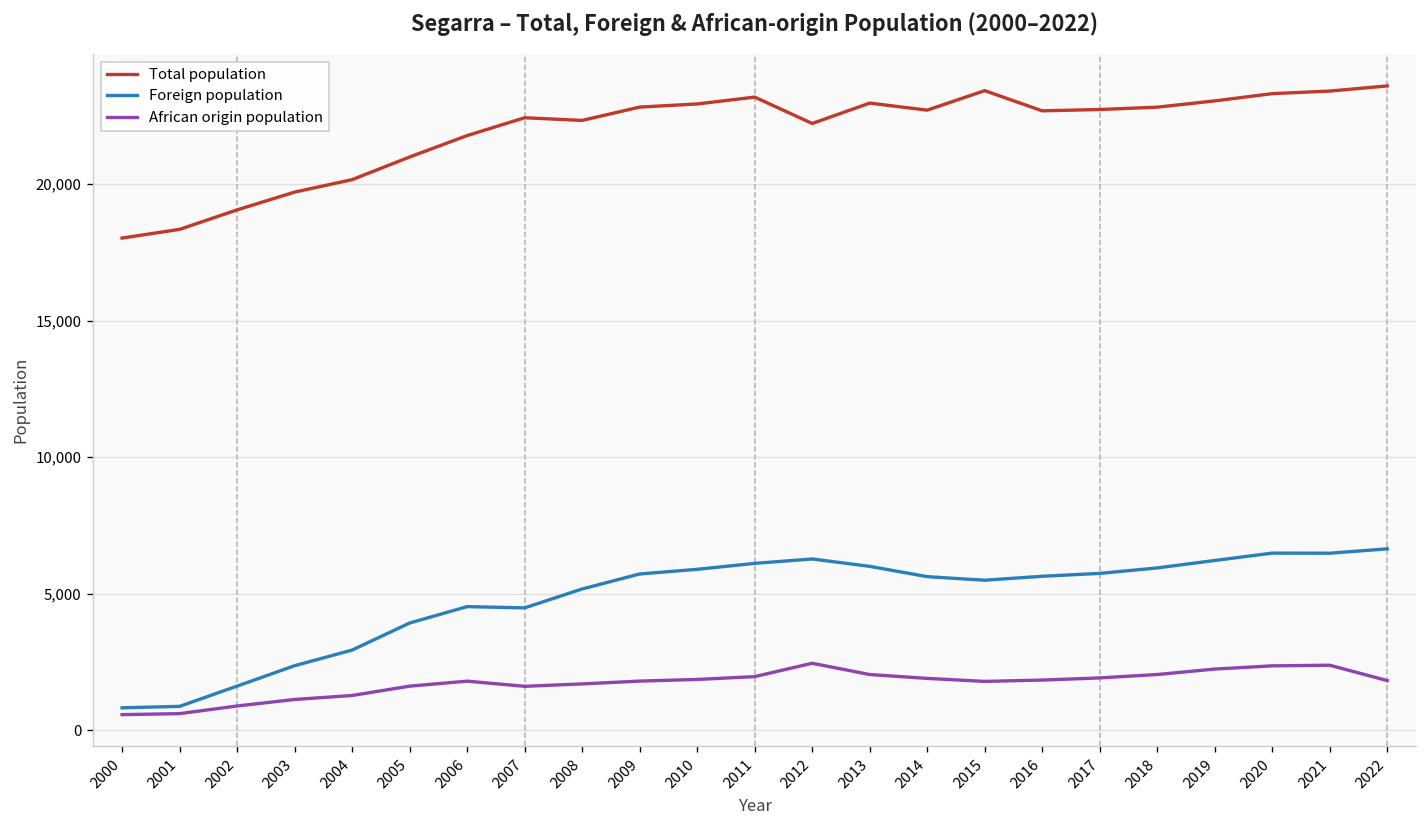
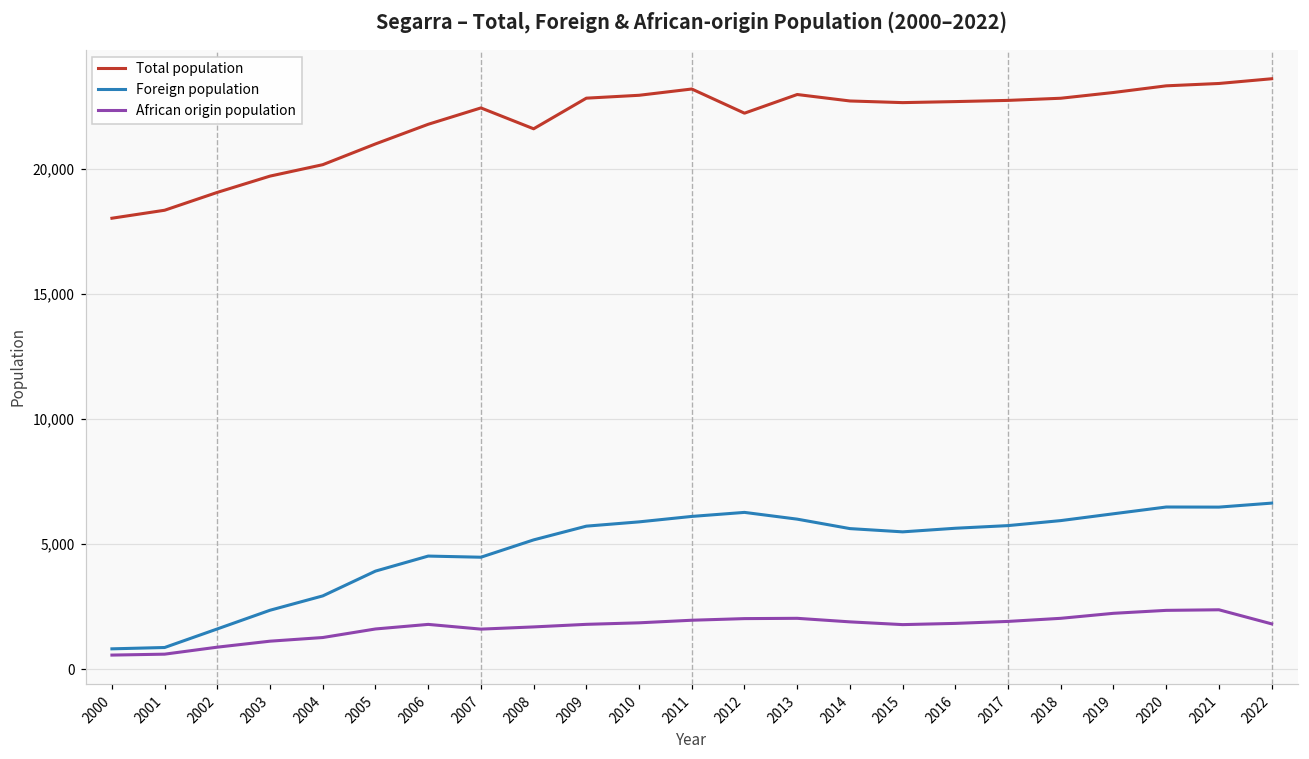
Total population, 2008: 22,300 -> 21,600
African origin population, 2012: 2,400 -> 2,000
Total population, 2015: 23,400 -> 22,600
